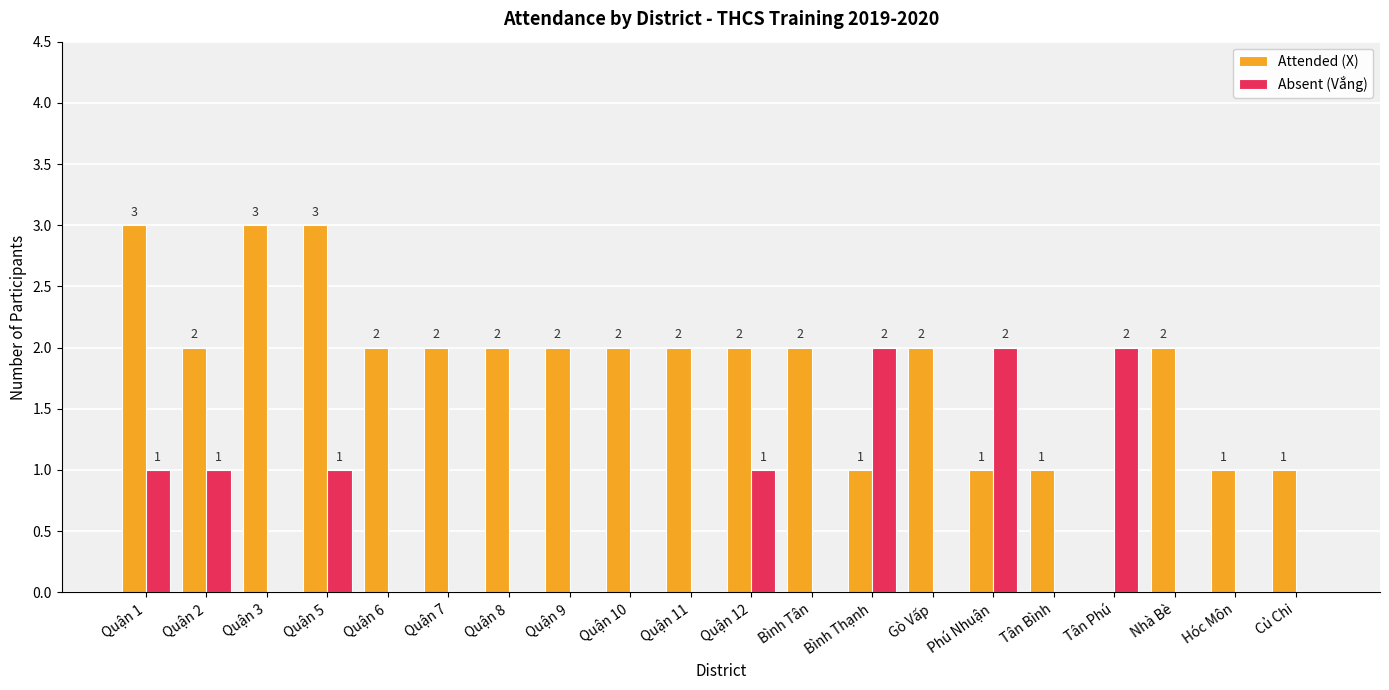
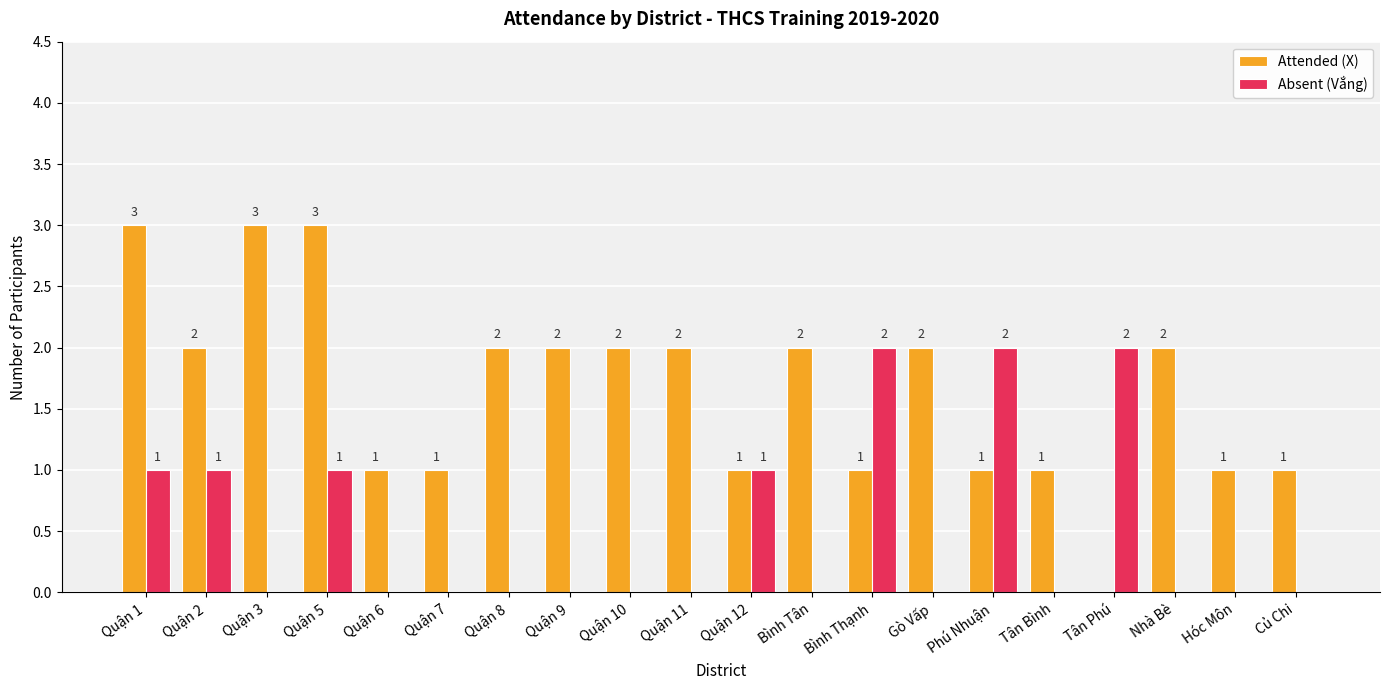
Attended (X), Quận 6: 2 -> 1
Attended (X), Quận 7: 2 -> 1
Attended (X), Quận 12: 2 -> 1
